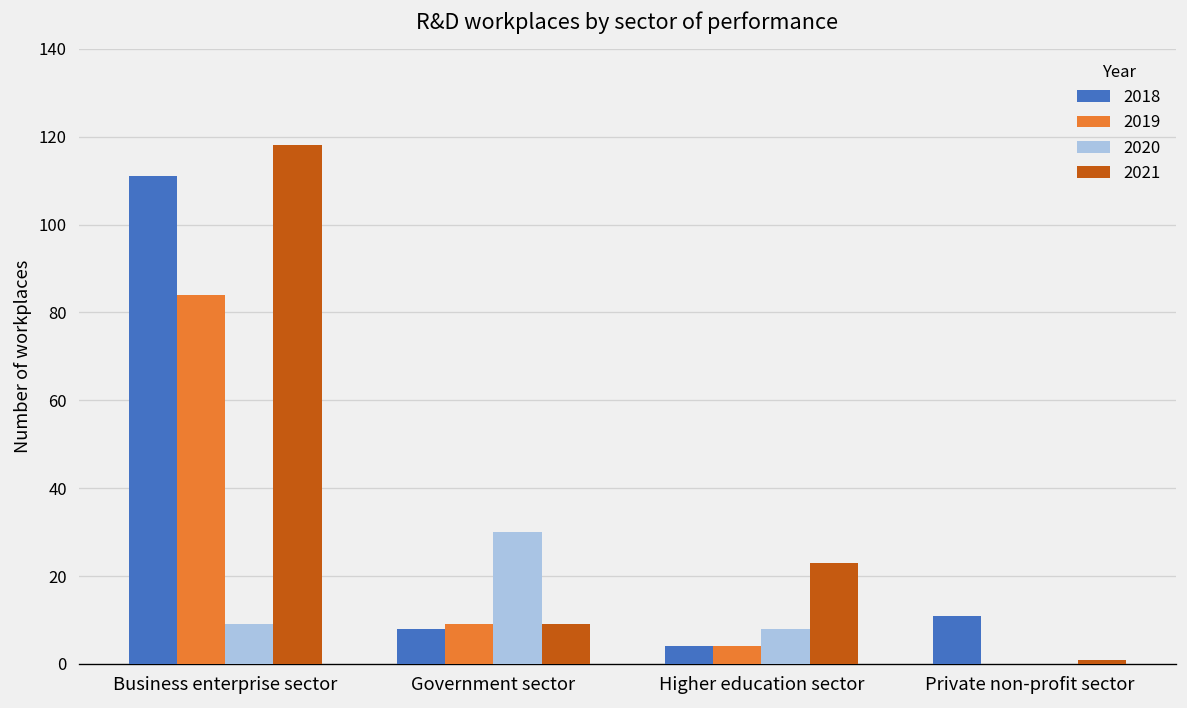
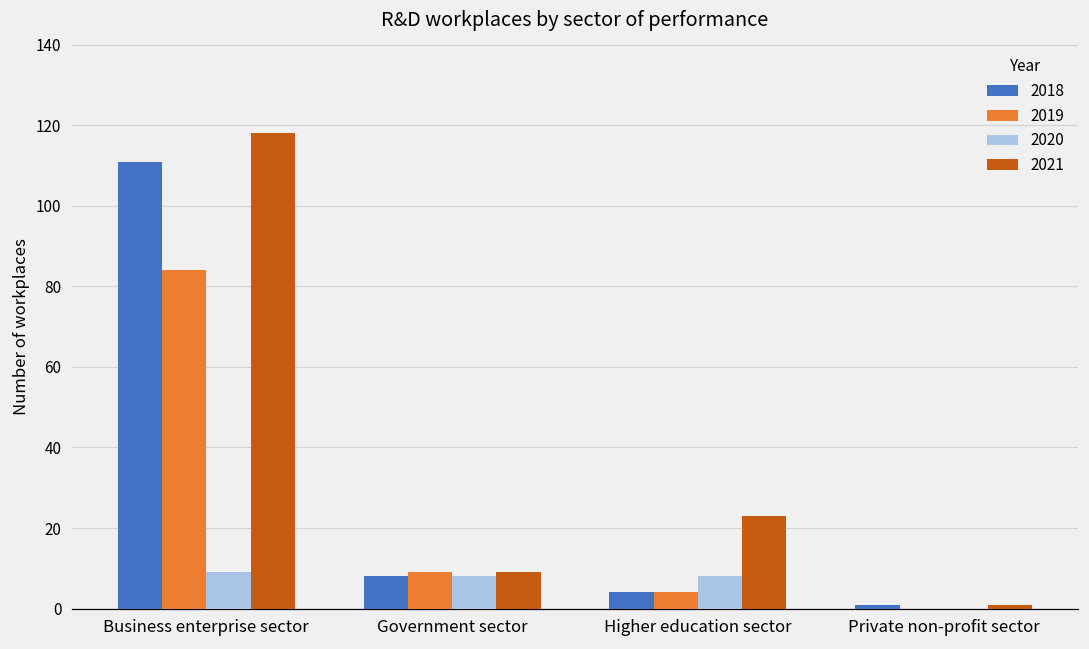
2020, Government sector: 30 -> 8
2018, Private non-profit sector: 11 -> 1
